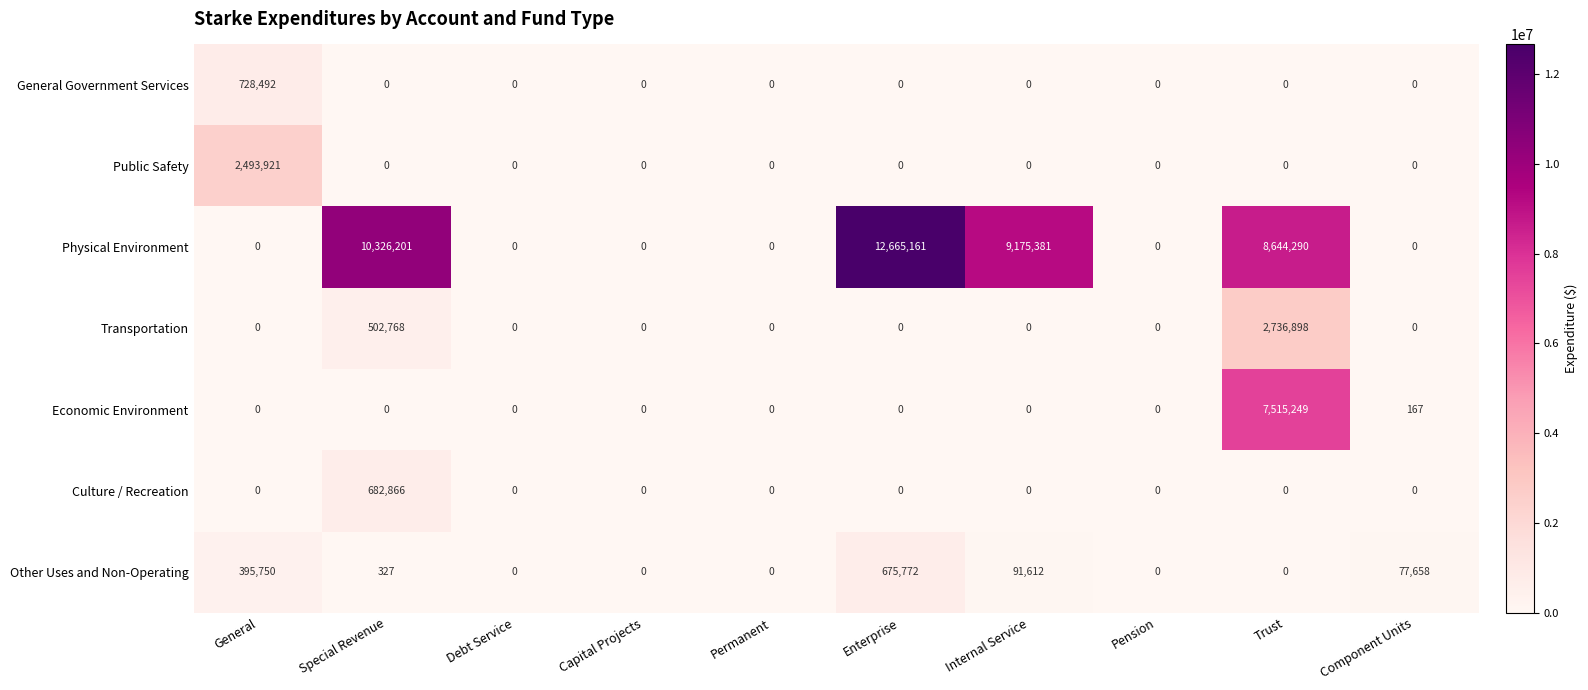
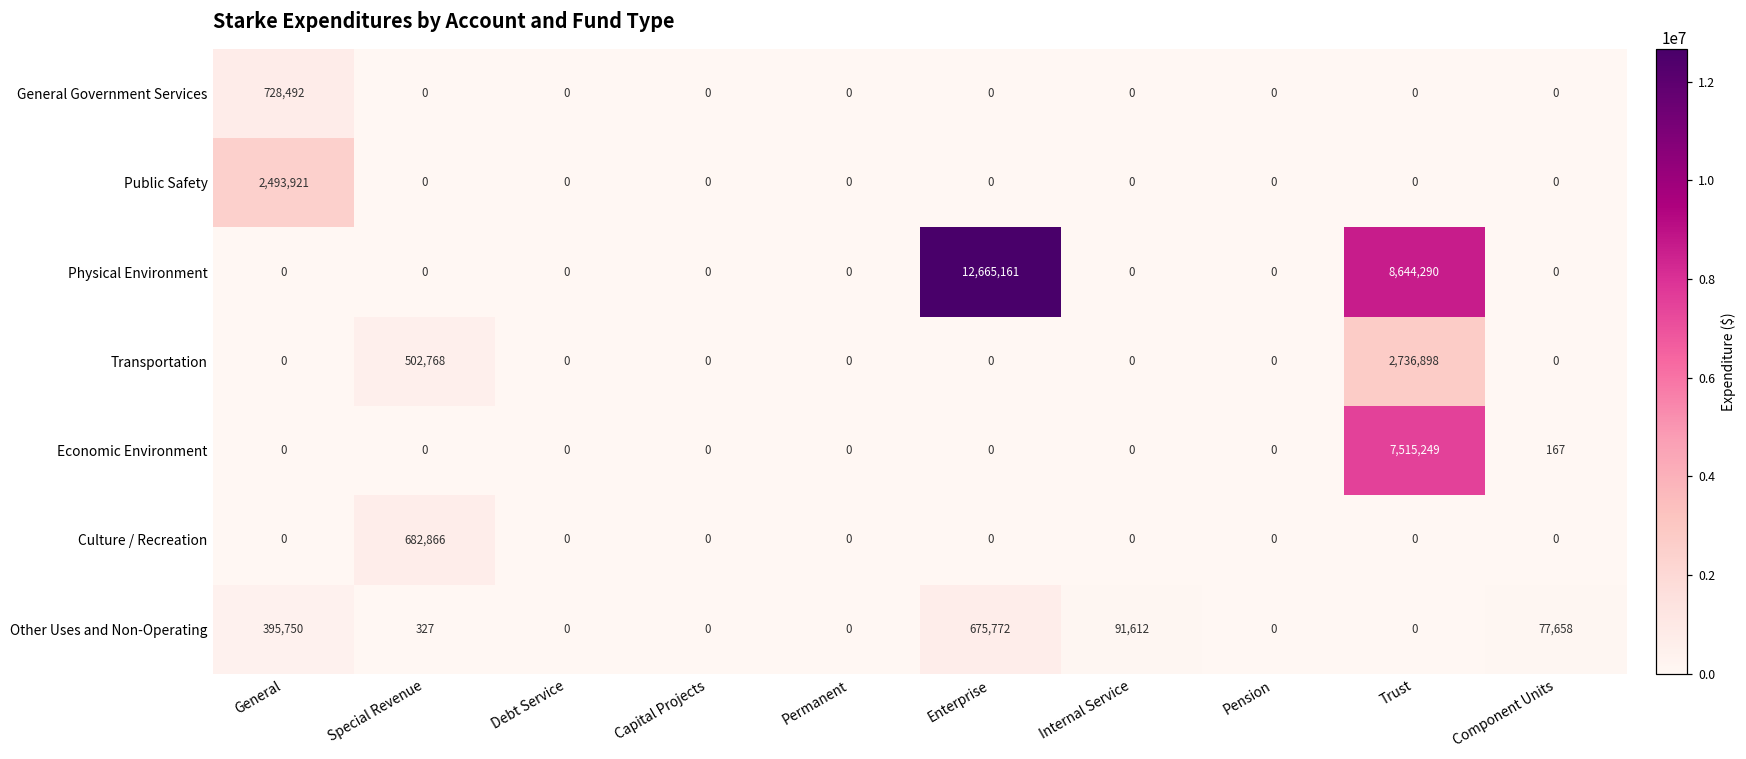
Physical Environment, Special Revenue: 10,326,201 -> 0
Physical Environment, Internal Service: 9,175,381 -> 0
